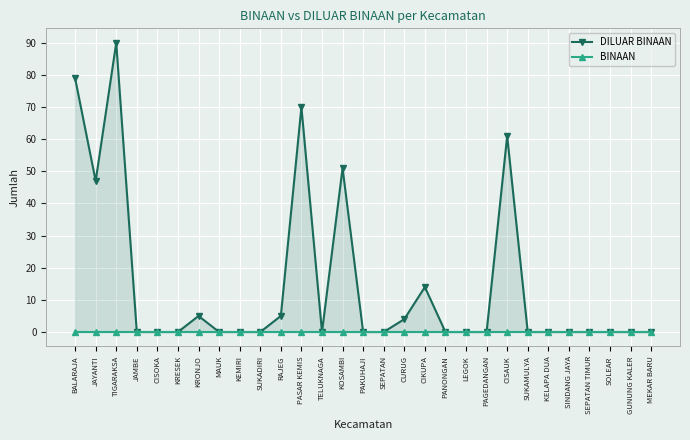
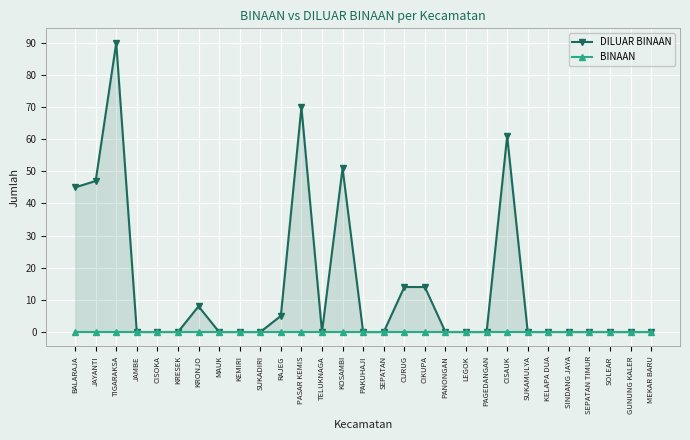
DILUAR BINAAN, BALARAJA: 79 -> 45
DILUAR BINAAN, KRONJO: 5 -> 8
DILUAR BINAAN, CURUG: 4 -> 14
